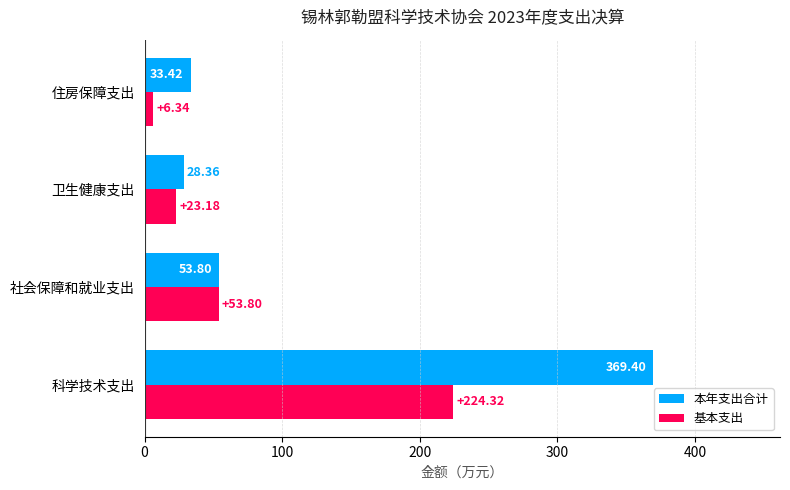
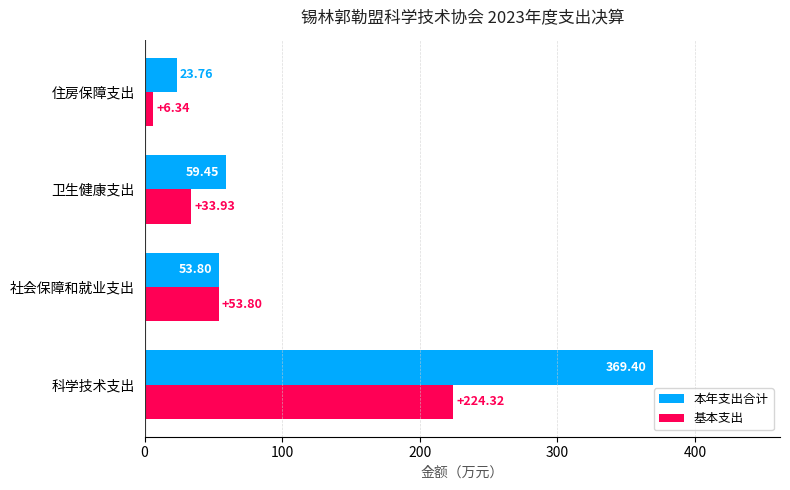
本年支出合计, 住房保障支出: 33.42 -> 23.76
本年支出合计, 卫生健康支出: 28.36 -> 59.45
基本支出, 卫生健康支出: +23.18 -> +33.93
